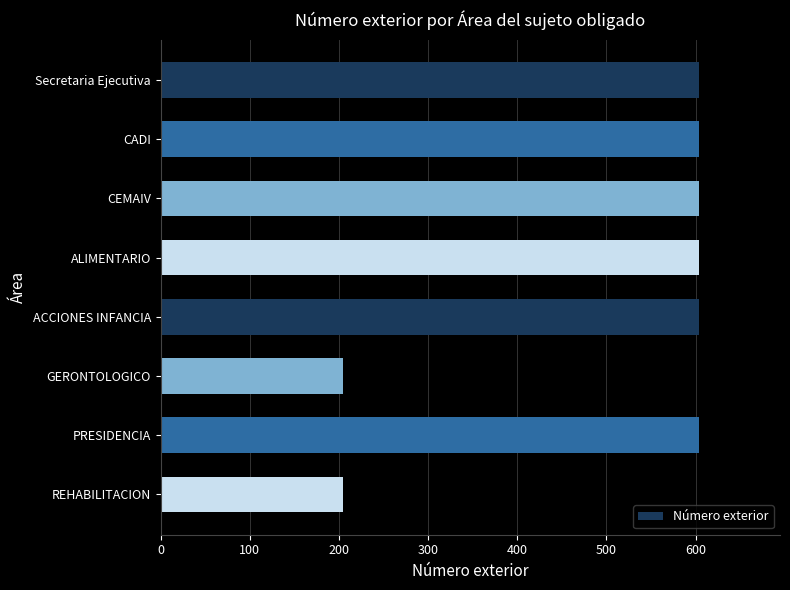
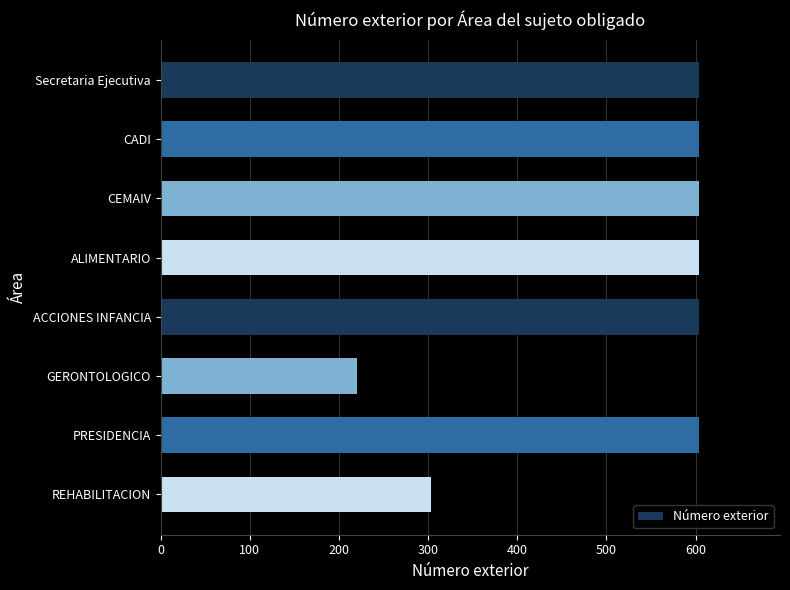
GERONTOLOGICO: 200 -> 220
REHABILITACION: 210 -> 300
